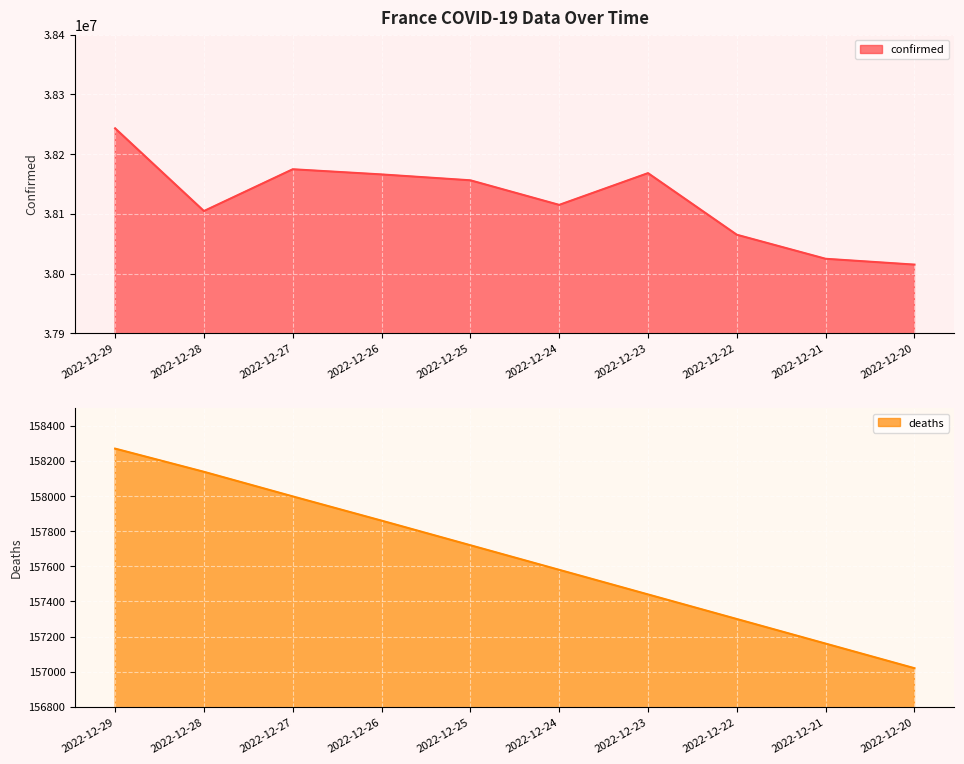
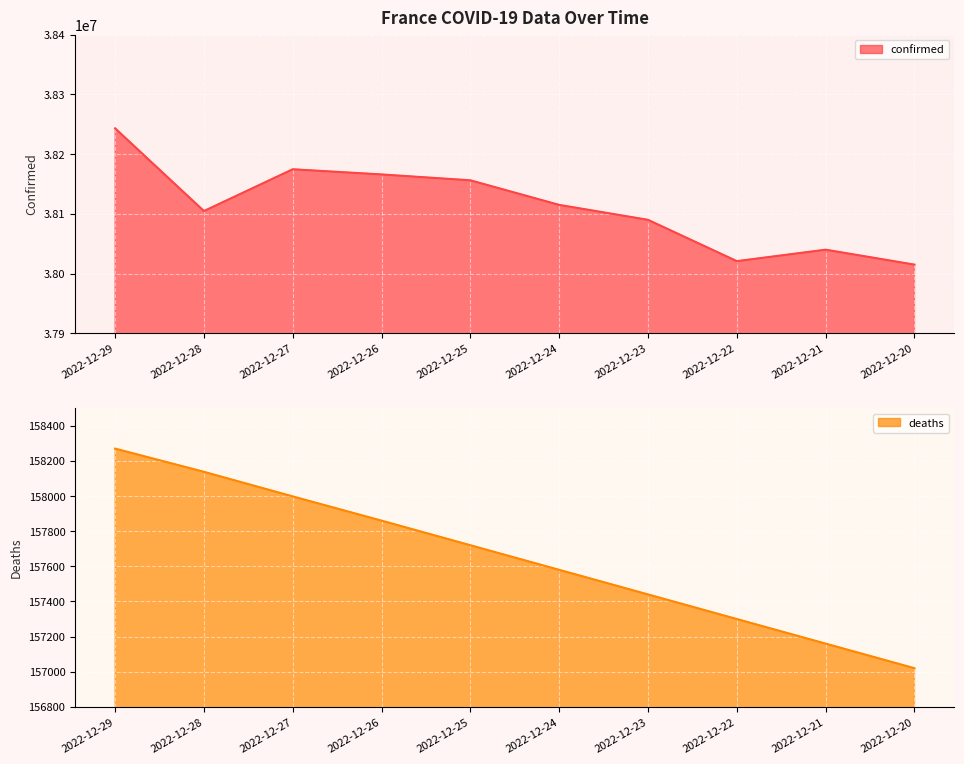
France COVID-19 Data Over Time, 2022-12-23: 38170000 -> 38090000
France COVID-19 Data Over Time, 2022-12-22: 38070000 -> 38020000
France COVID-19 Data Over Time, 2022-12-21: 38020000 -> 38040000
